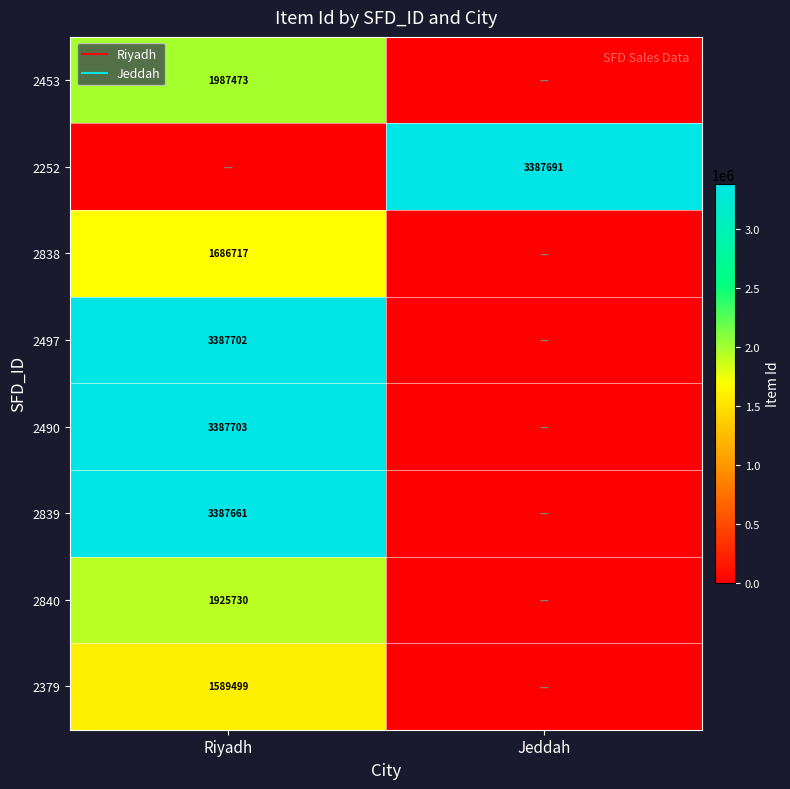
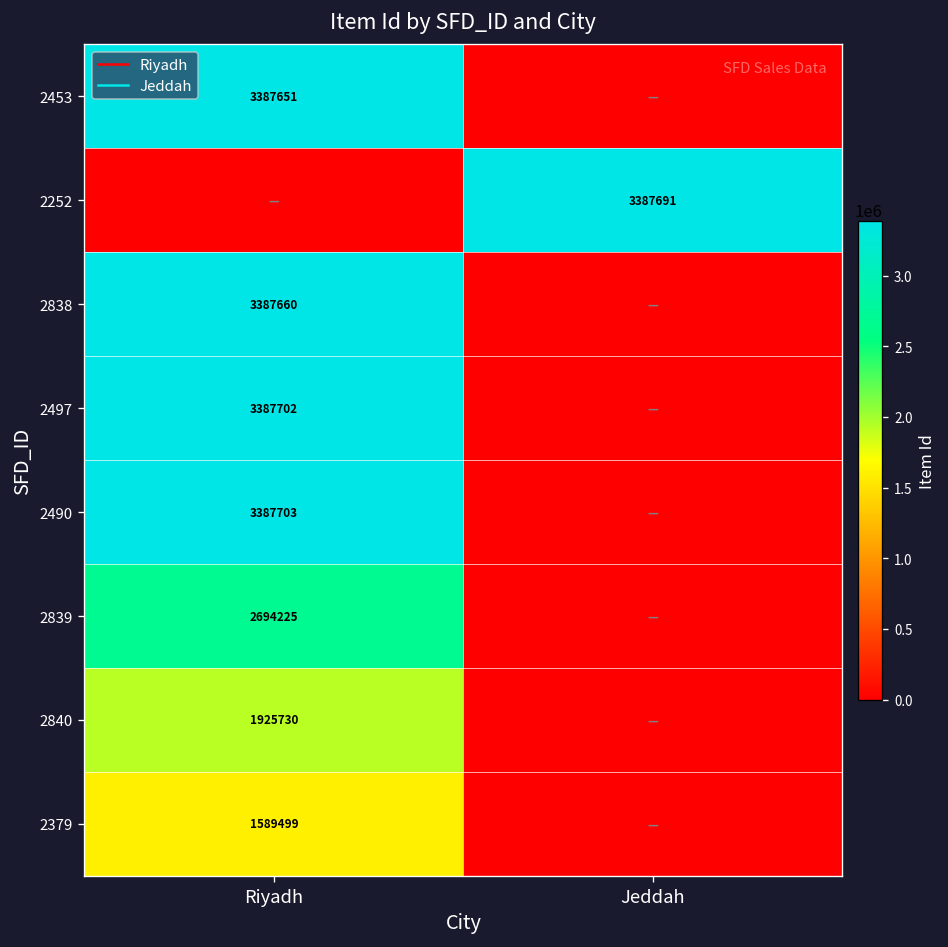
2453, Riyadh: 1987473 -> 3387651
2838, Riyadh: 1686717 -> 3387660
2839, Riyadh: 3387661 -> 2694225
